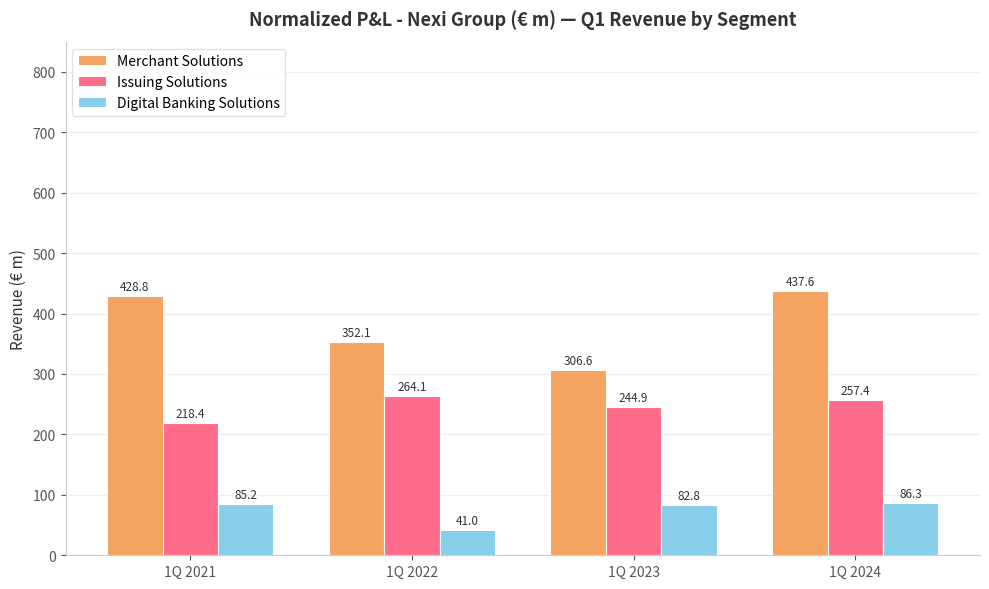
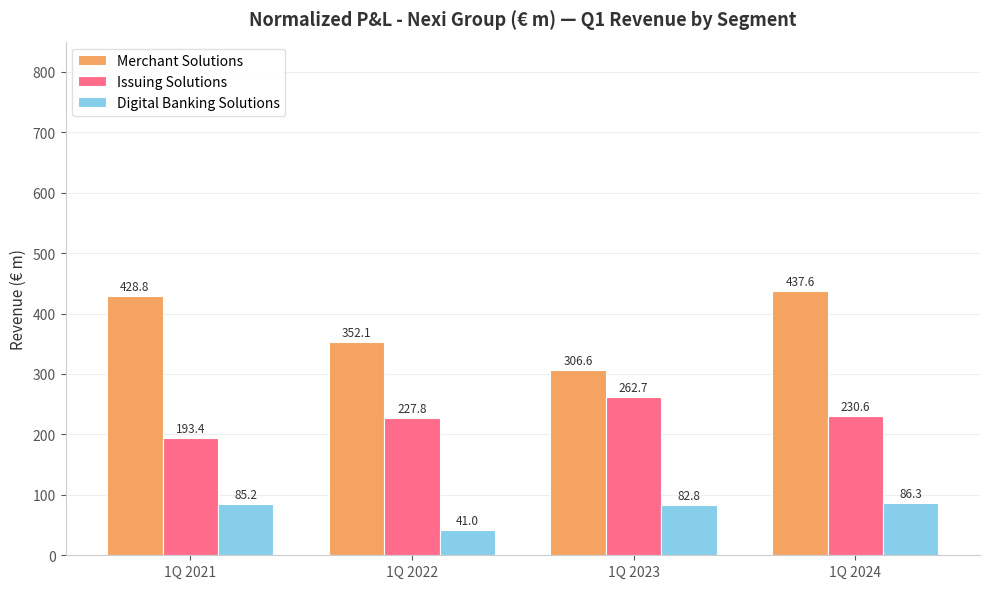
Issuing Solutions, 1Q 2021: 218.4 -> 193.4
Issuing Solutions, 1Q 2022: 264.1 -> 227.8
Issuing Solutions, 1Q 2023: 244.9 -> 262.7
Issuing Solutions, 1Q 2024: 257.4 -> 230.6
